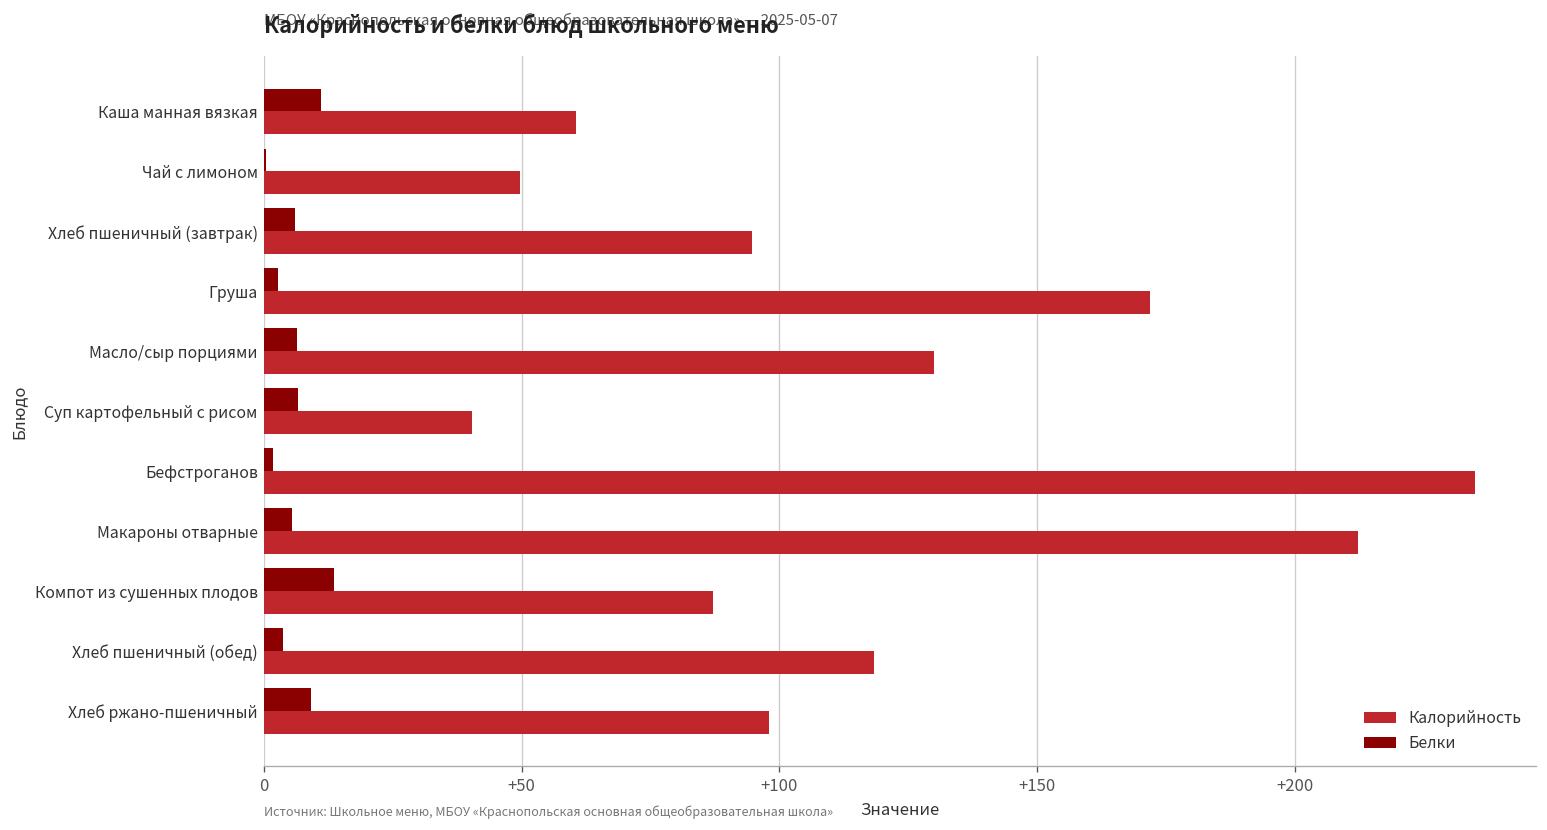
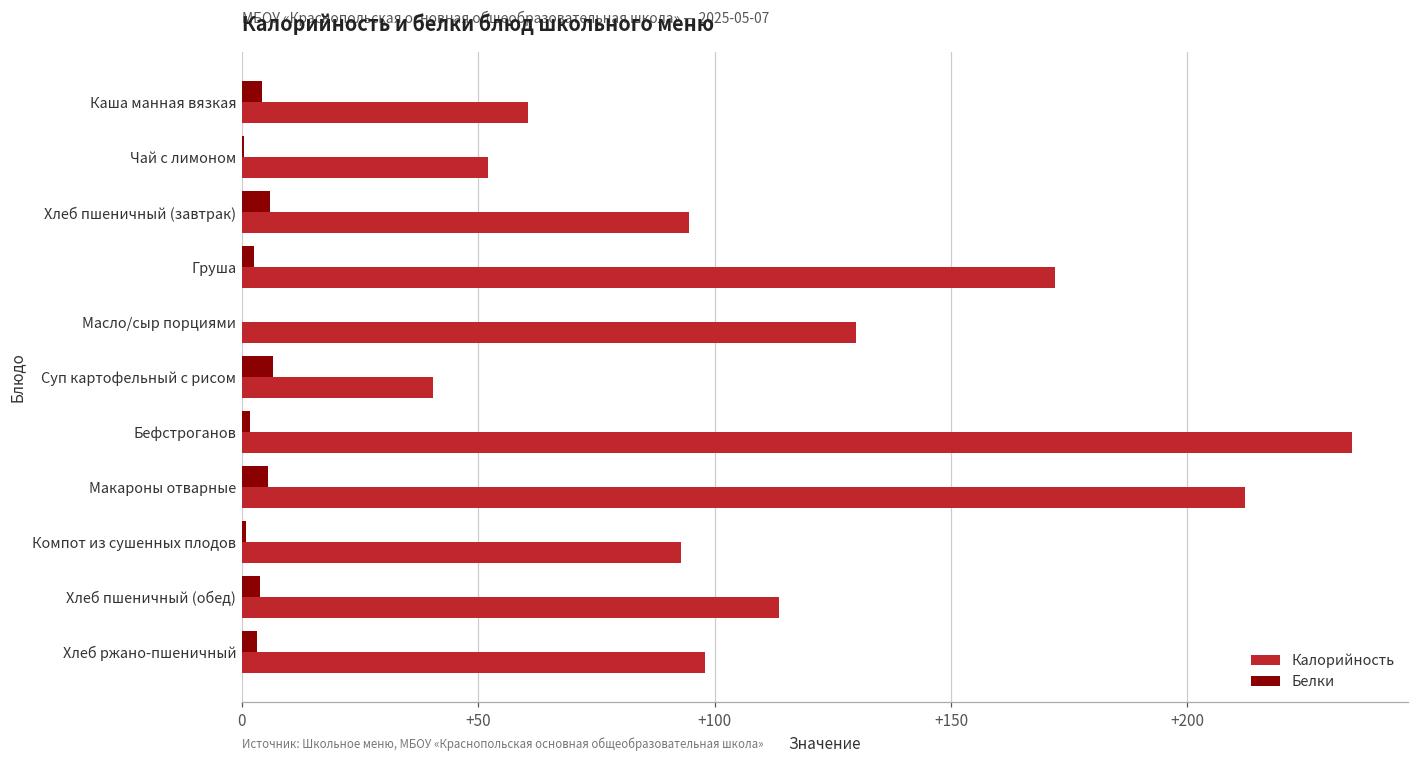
Белки, Каша манная вязкая: +11 -> +4
Калорийность, Чай с лимоном: +50 -> +52
Белки, Масло/сыр порциями: +6 -> +0
Белки, Компот из сушенных плодов: +14 -> +1
Калорийность, Компот из сушенных плодов: +87 -> +93
Калорийность, Хлеб пшеничный (обед): +118 -> +114
Белки, Хлеб ржано-пшеничный: +9 -> +3
